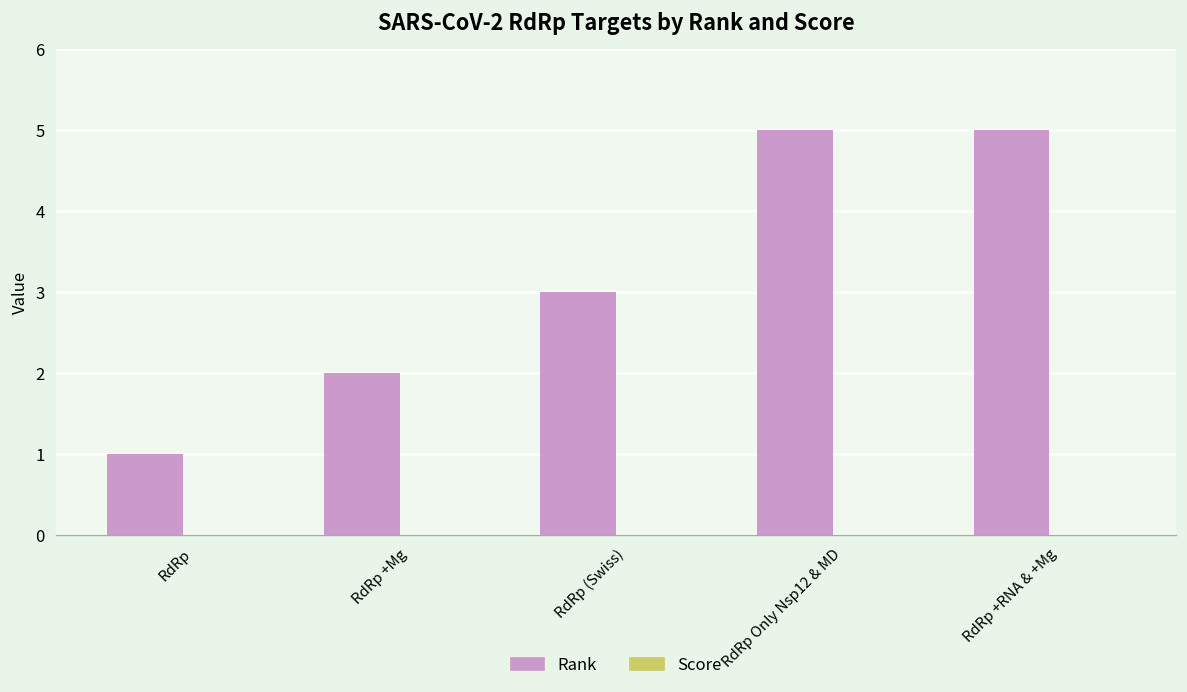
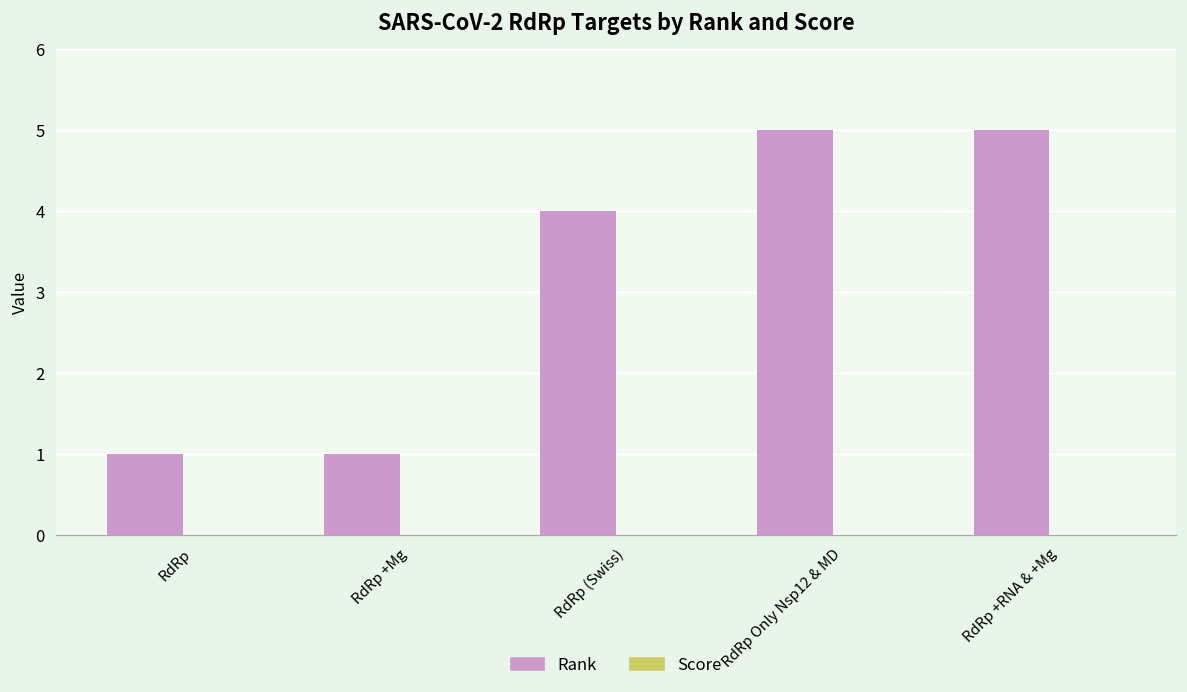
Rank, RdRp +Mg: 2 -> 1
Rank, RdRp (Swiss): 3 -> 4
